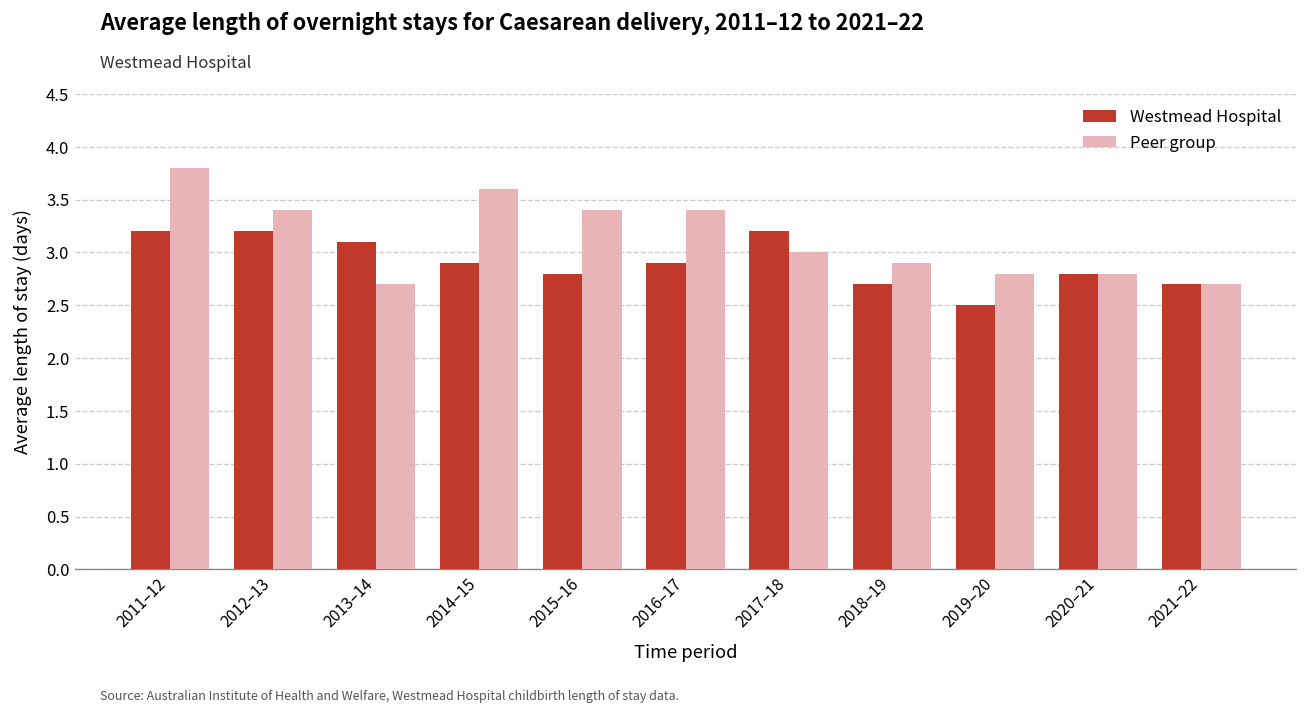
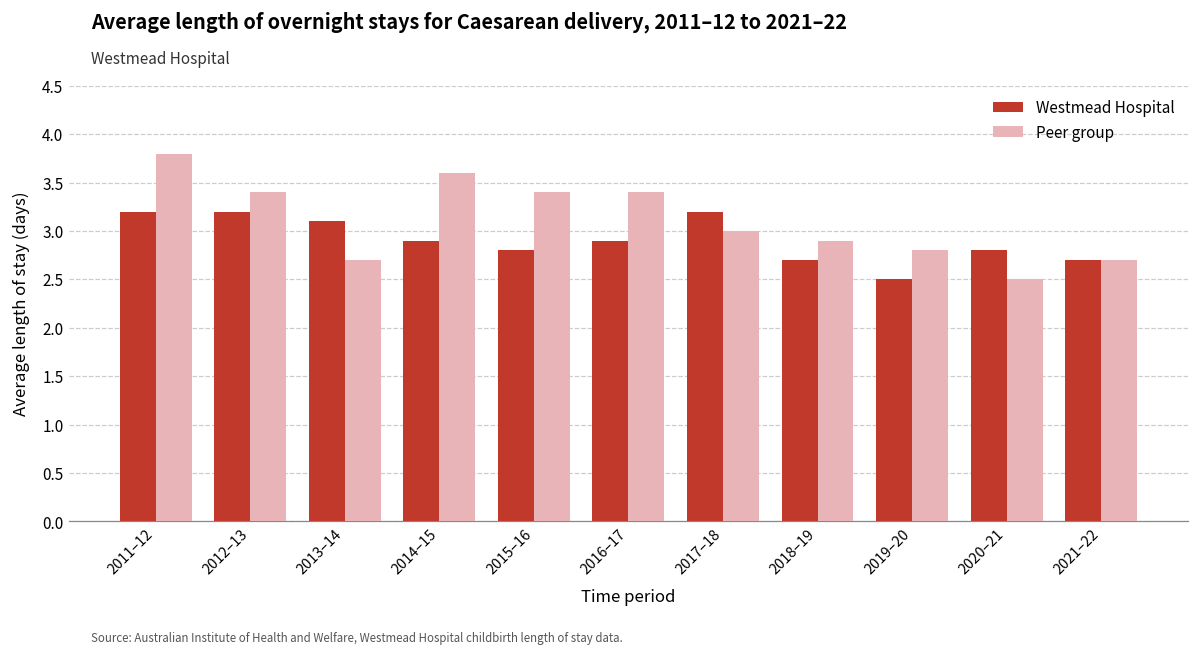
Peer group, 2020–21: 2.8 -> 2.5
